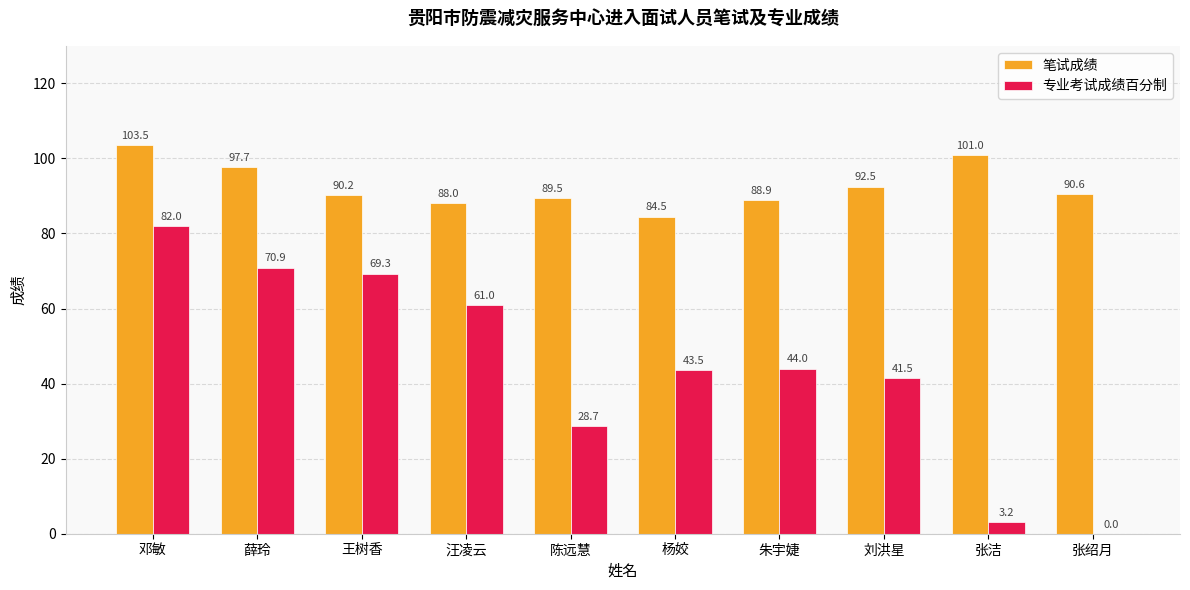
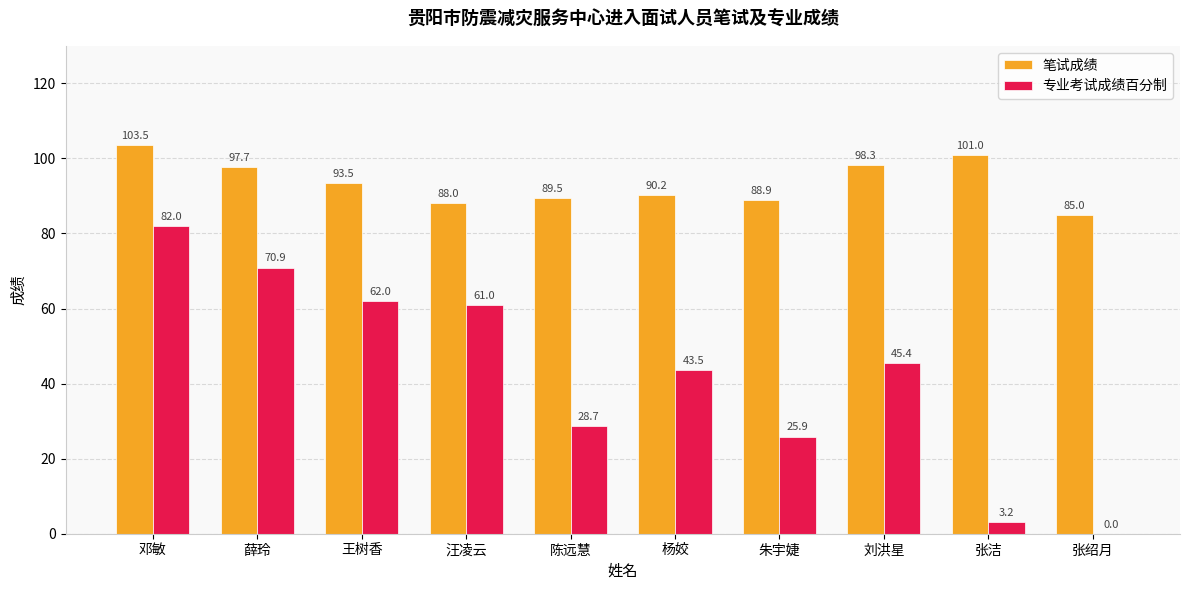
笔试成绩, 王树香: 90.2 -> 93.5
专业考试成绩百分制, 王树香: 69.3 -> 62.0
笔试成绩, 杨姣: 84.5 -> 90.2
专业考试成绩百分制, 朱宇婕: 44.0 -> 25.9
笔试成绩, 刘洪星: 92.5 -> 98.3
专业考试成绩百分制, 刘洪星: 41.5 -> 45.4
笔试成绩, 张绍月: 90.6 -> 85.0
